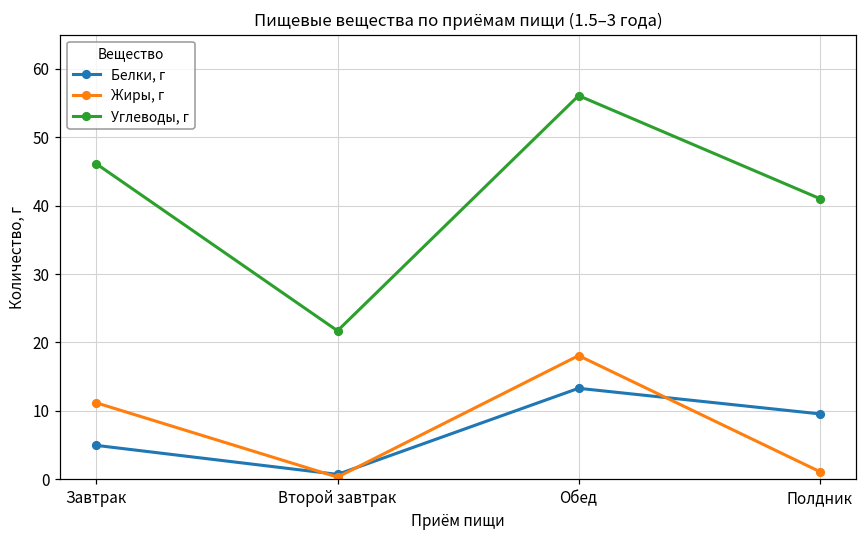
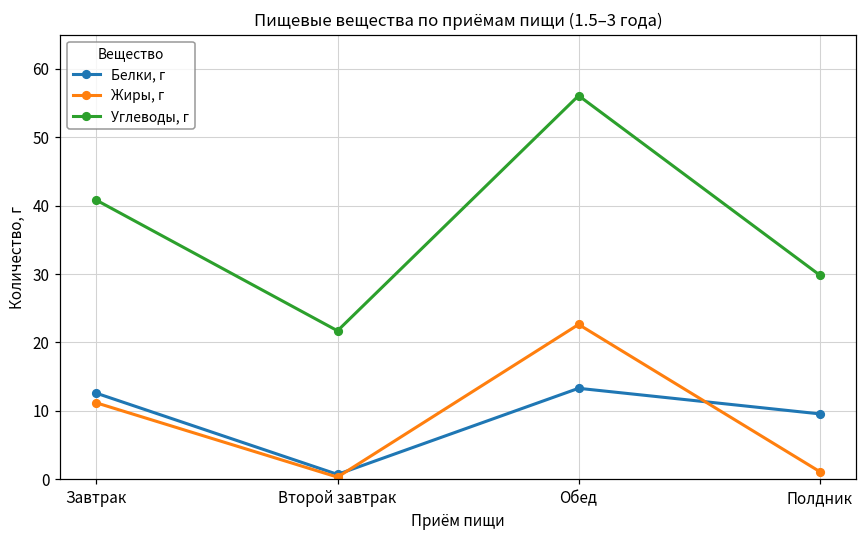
Белки, г, Завтрак: 5 -> 13
Углеводы, г, Завтрак: 46 -> 41
Жиры, г, Обед: 18 -> 23
Углеводы, г, Полдник: 41 -> 30
